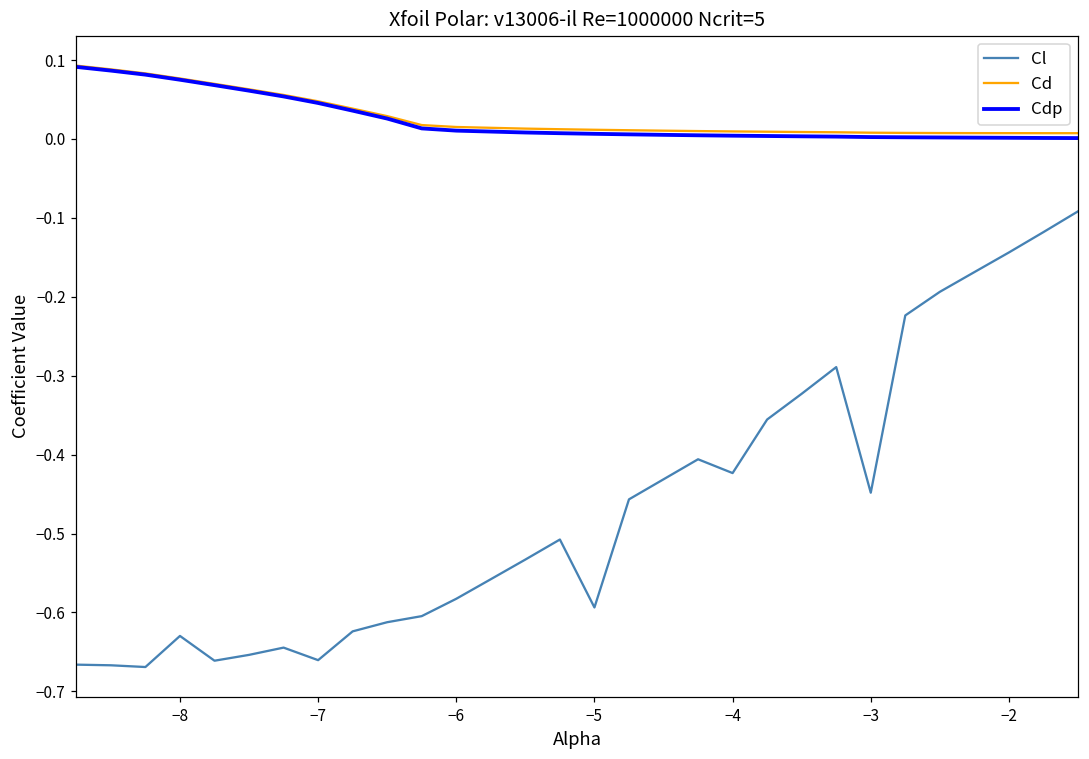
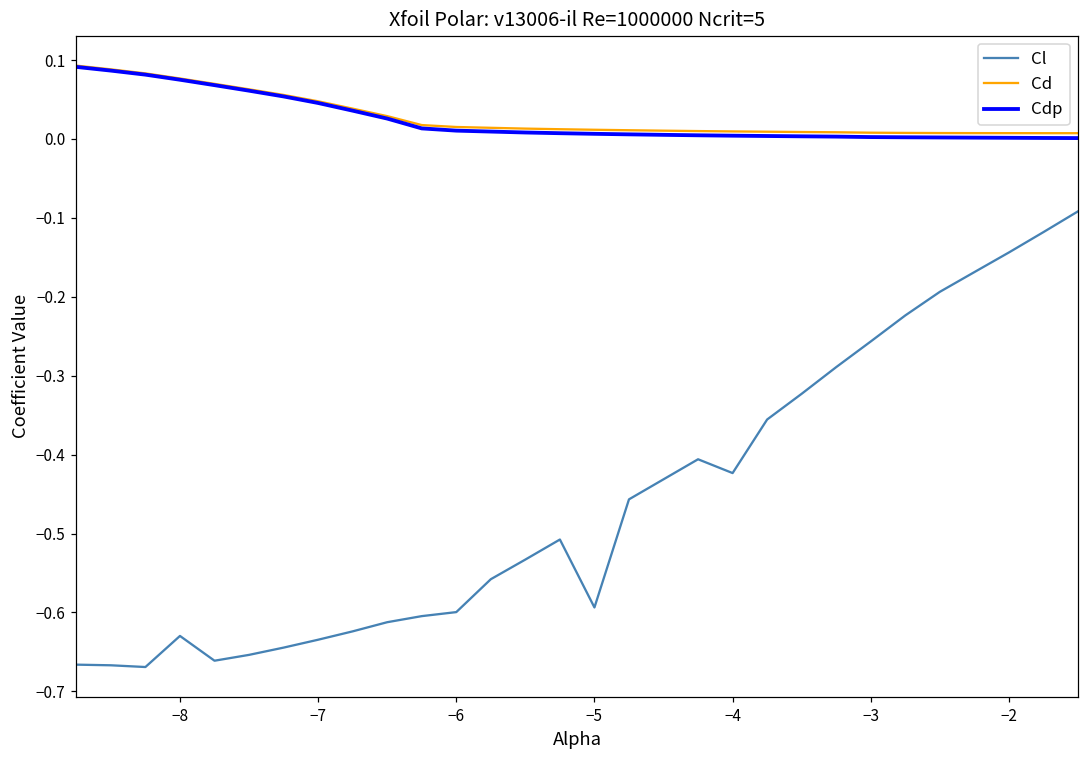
Cl, −7: -0.66 -> -0.63
Cl, −6: -0.58 -> -0.60
Cl, −3: -0.45 -> -0.26
